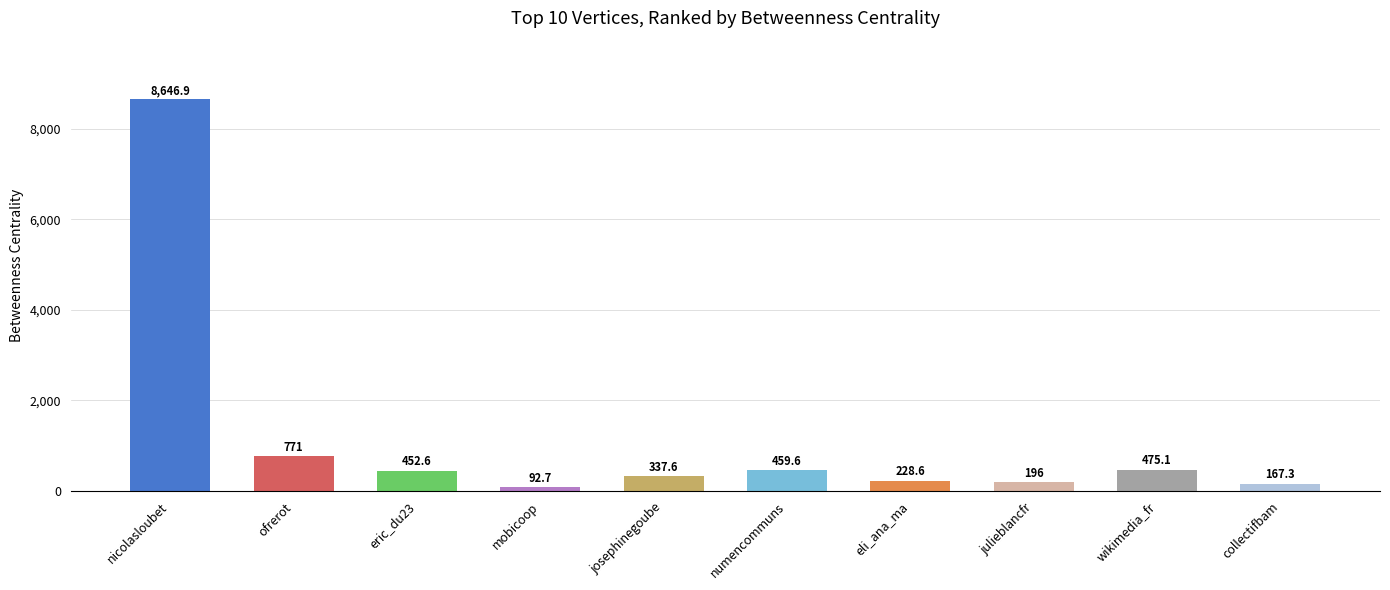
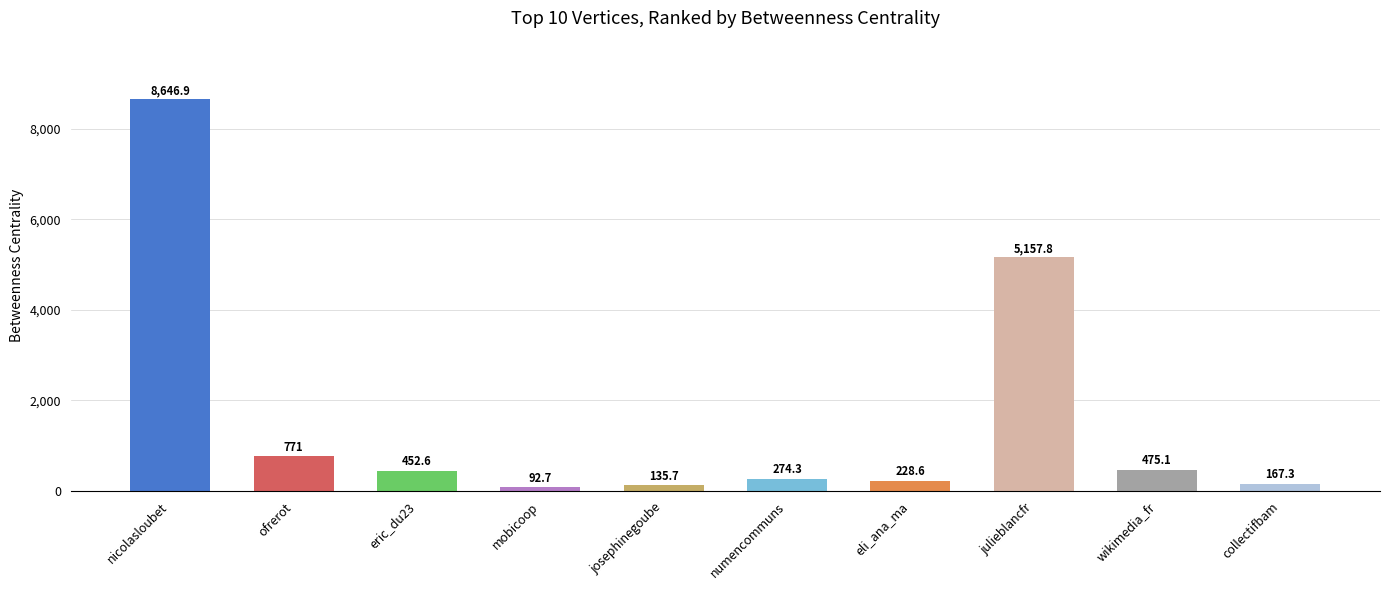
josephinegoube: 337.6 -> 135.7
numencommuns: 459.6 -> 274.3
julieblancfr: 196 -> 5,157.8
